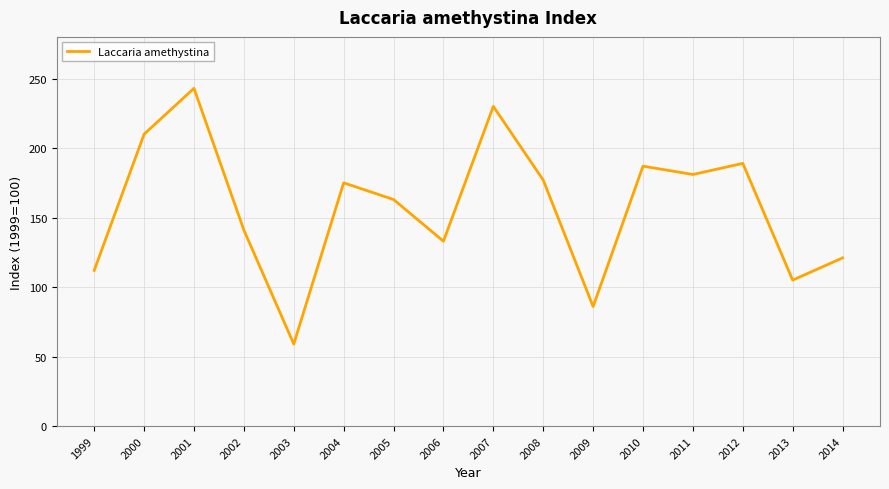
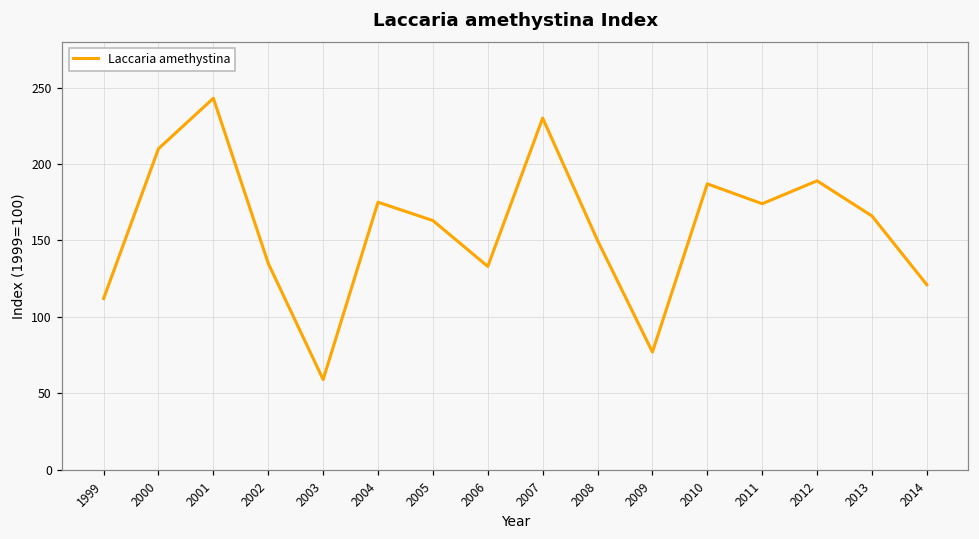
2002: 141 -> 135
2008: 177 -> 150
2009: 86 -> 77
2011: 181 -> 174
2013: 105 -> 166
